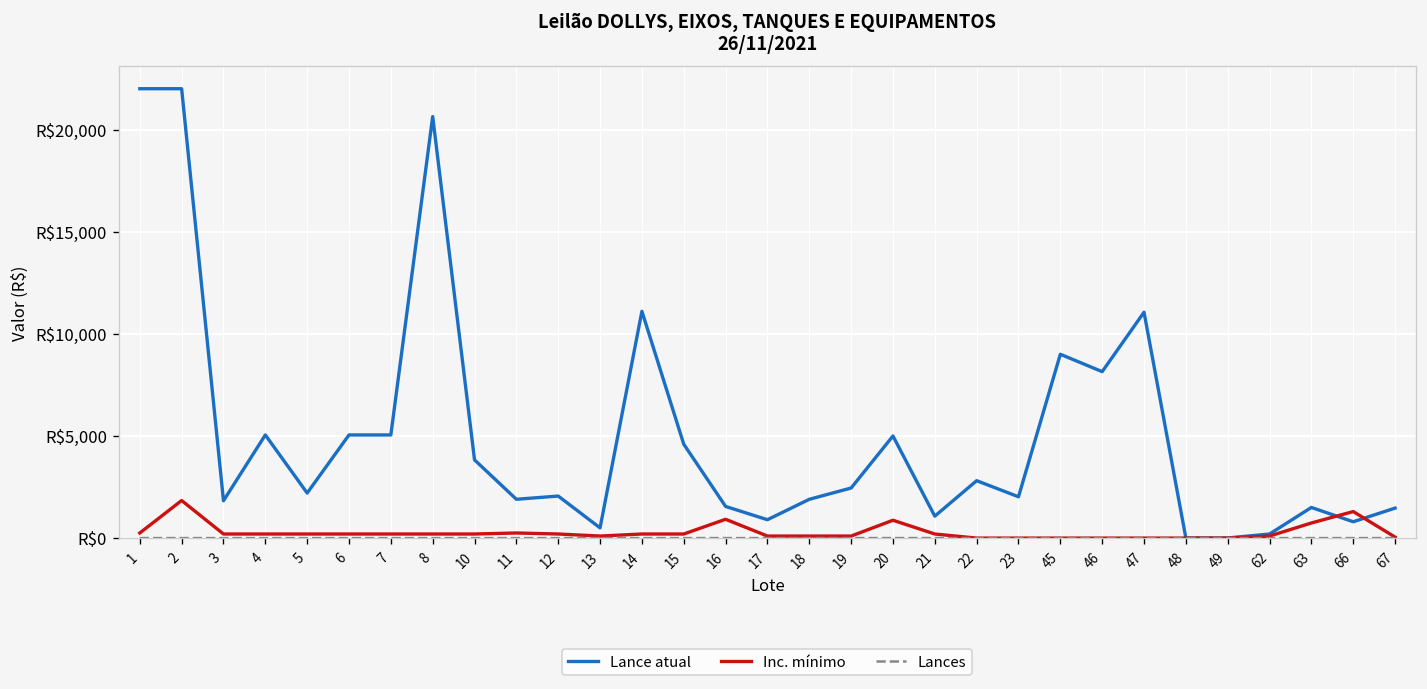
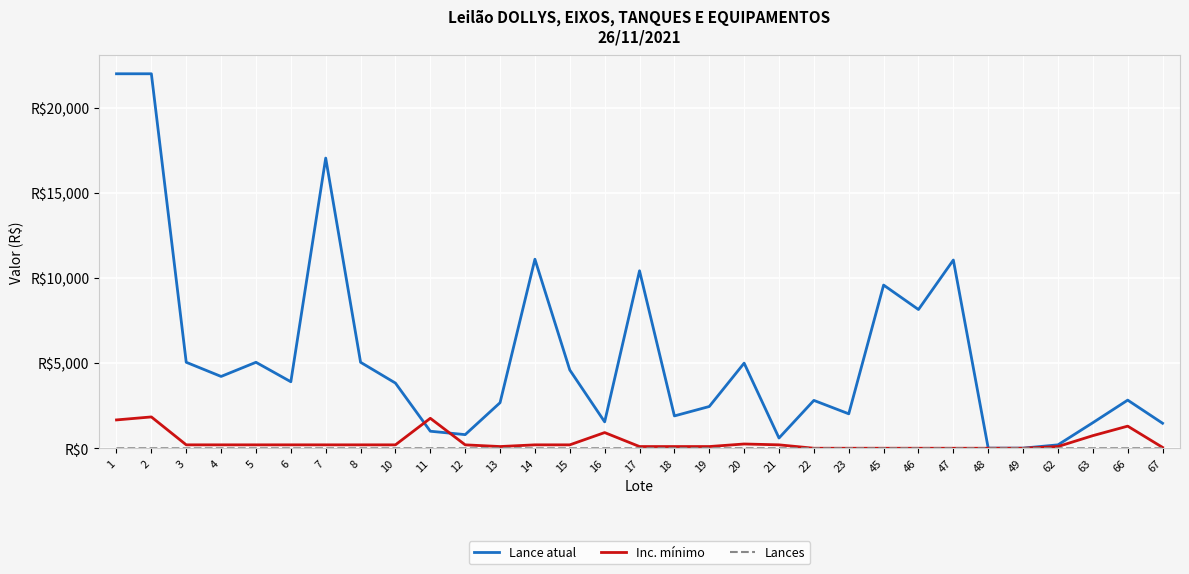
Inc. mínimo, 1: R$300 -> R$1,700
Lance atual, 3: R$1,800 -> R$5,100
Lance atual, 4: R$5,100 -> R$4,200
Lance atual, 5: R$2,200 -> R$5,100
Lance atual, 6: R$5,100 -> R$3,900
Lance atual, 7: R$5,100 -> R$17,000
Lance atual, 8: R$20,600 -> R$5,100
Lance atual, 11: R$1,900 -> R$1,000
Inc. mínimo, 11: R$300 -> R$1,800
Lance atual, 12: R$2,100 -> R$800
Lance atual, 13: R$500 -> R$2,700
Lance atual, 17: R$900 -> R$10,400
Inc. mínimo, 20: R$900 -> R$300
Lance atual, 21: R$1,100 -> R$600
Lance atual, 45: R$9,000 -> R$9,600
Lance atual, 66: R$800 -> R$2,800
